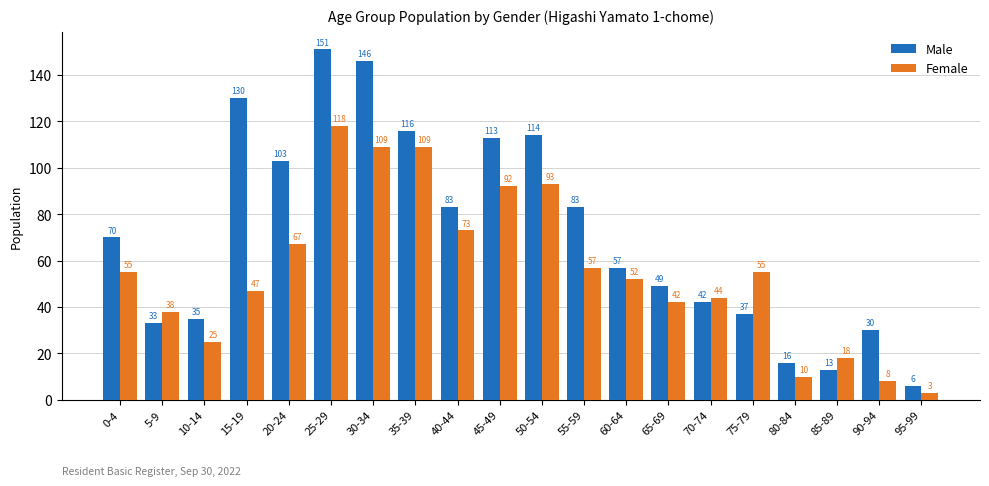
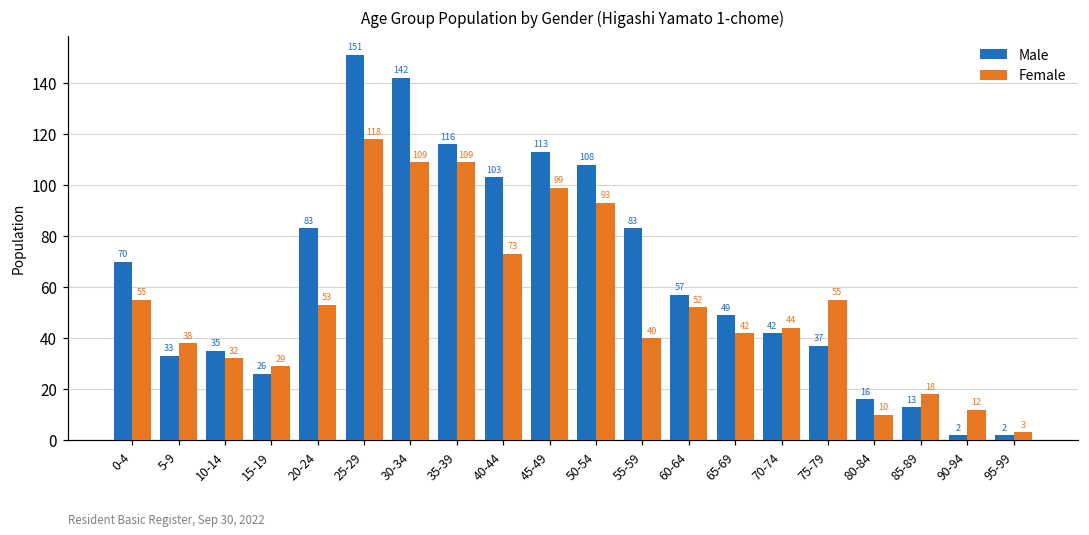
Female, 10-14: 25 -> 32
Male, 15-19: 130 -> 26
Female, 15-19: 47 -> 29
Male, 20-24: 103 -> 83
Female, 20-24: 67 -> 53
Male, 30-34: 146 -> 142
Male, 40-44: 83 -> 103
Female, 45-49: 92 -> 99
Male, 50-54: 114 -> 108
Female, 55-59: 57 -> 40
Male, 90-94: 30 -> 2
Female, 90-94: 8 -> 12
Male, 95-99: 6 -> 2
